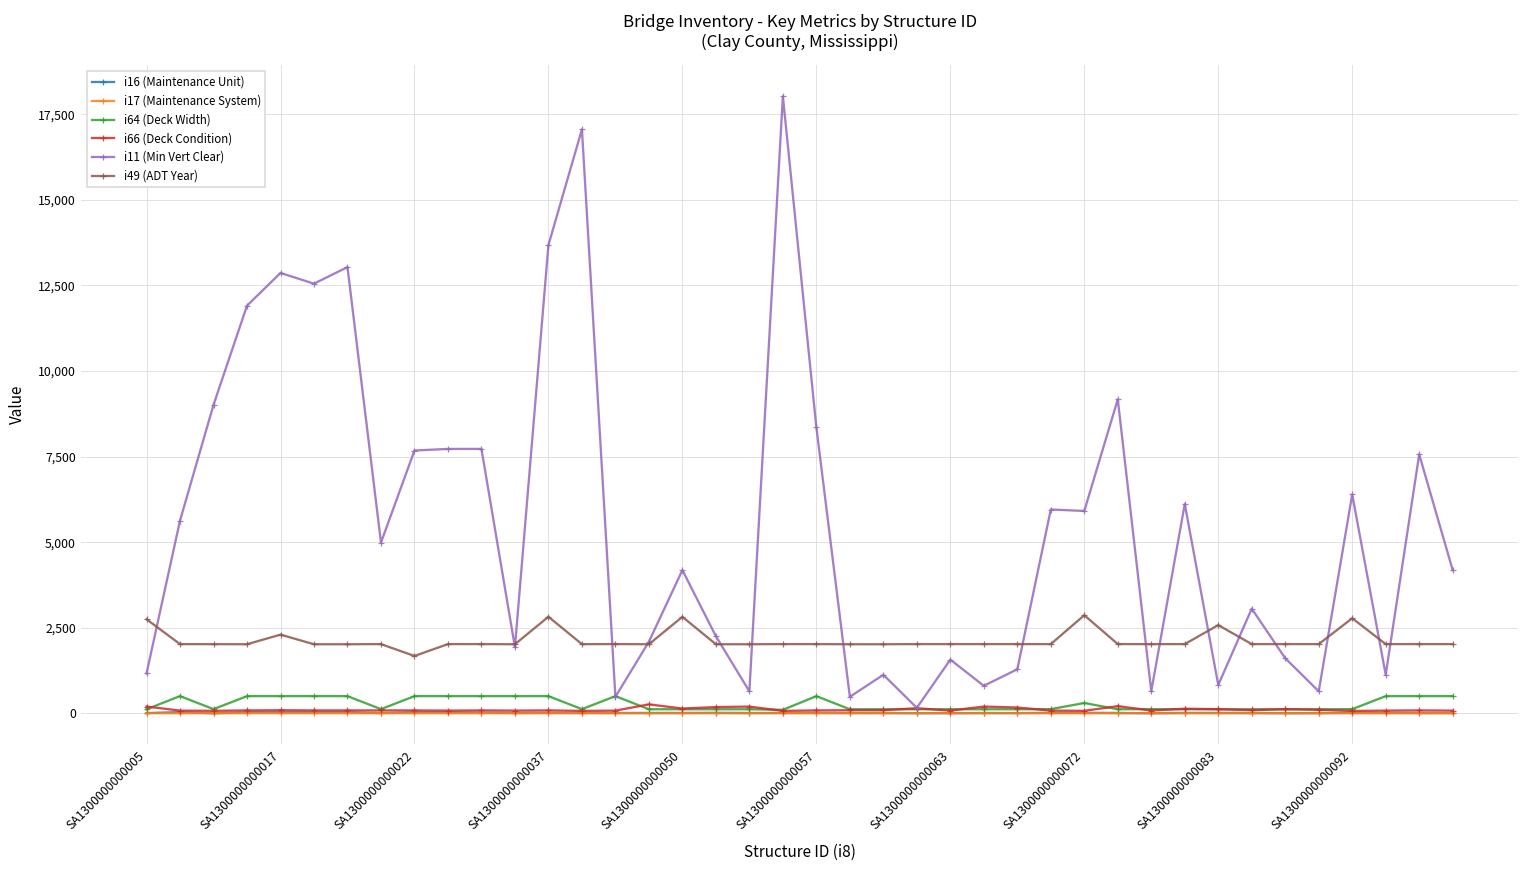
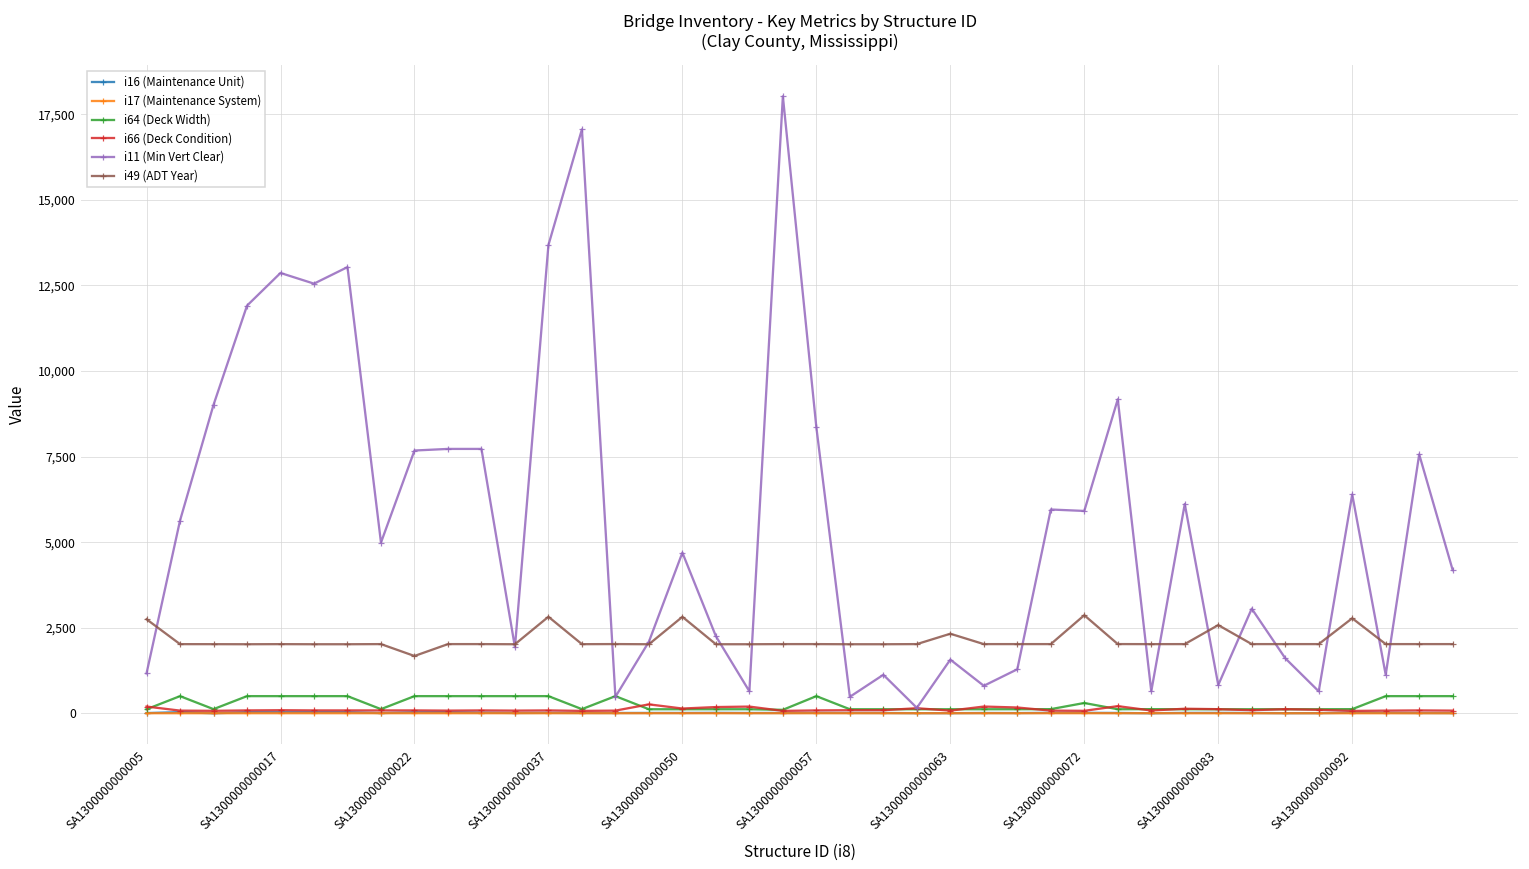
i49 (ADT Year), SA1300000000017: 2,300 -> 2,000
i11 (Min Vert Clear), SA1300000000050: 4,200 -> 4,700
i49 (ADT Year), SA1300000000063: 2,000 -> 2,300
